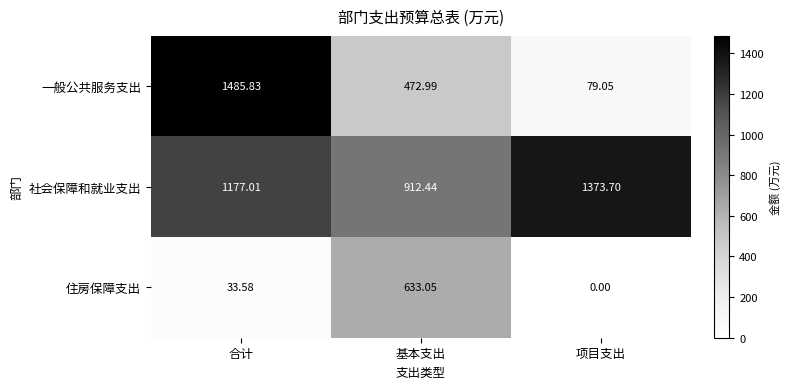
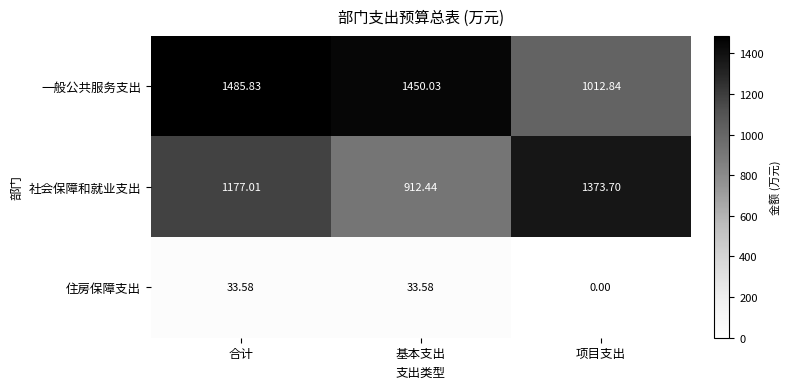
一般公共服务支出, 基本支出: 472.99 -> 1450.03
一般公共服务支出, 项目支出: 79.05 -> 1012.84
住房保障支出, 基本支出: 633.05 -> 33.58
